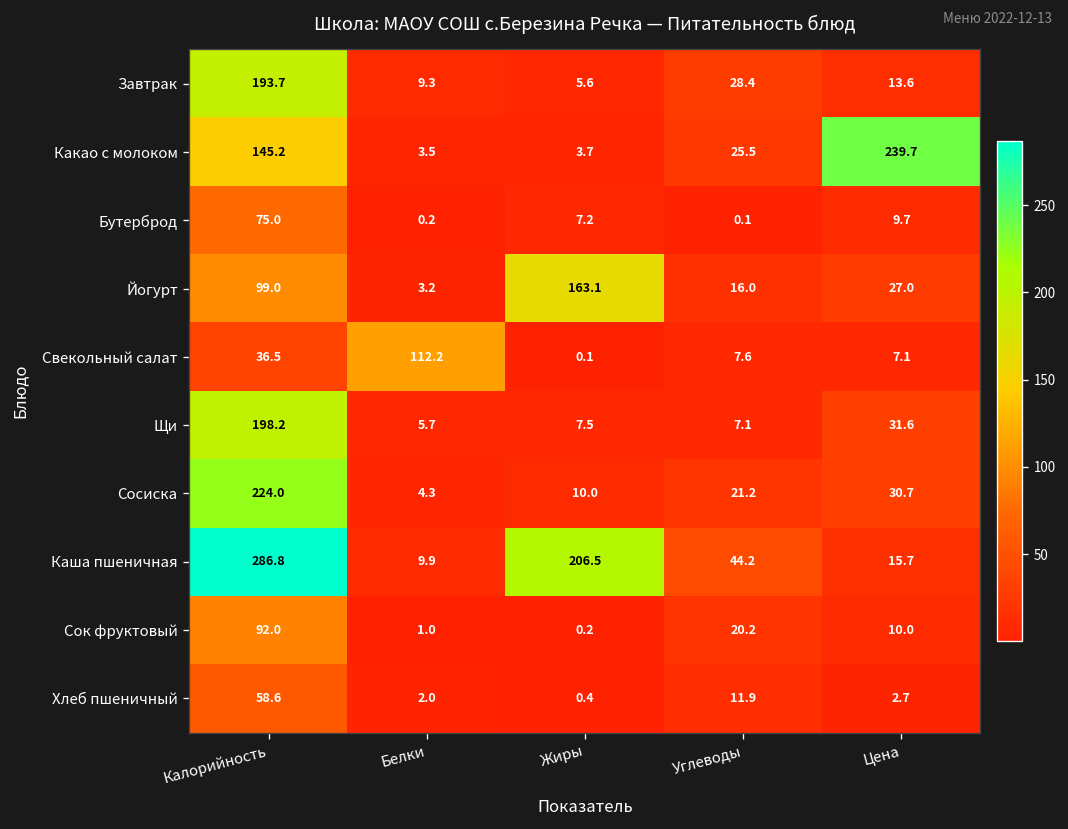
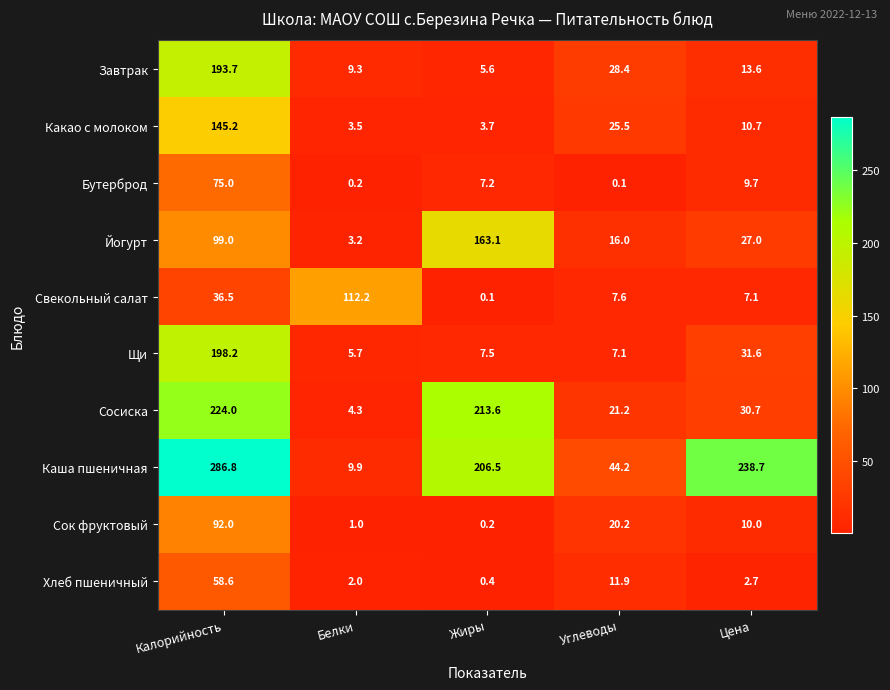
Какао с молоком, Цена: 239.7 -> 10.7
Сосиска, Жиры: 10.0 -> 213.6
Каша пшеничная, Цена: 15.7 -> 238.7
